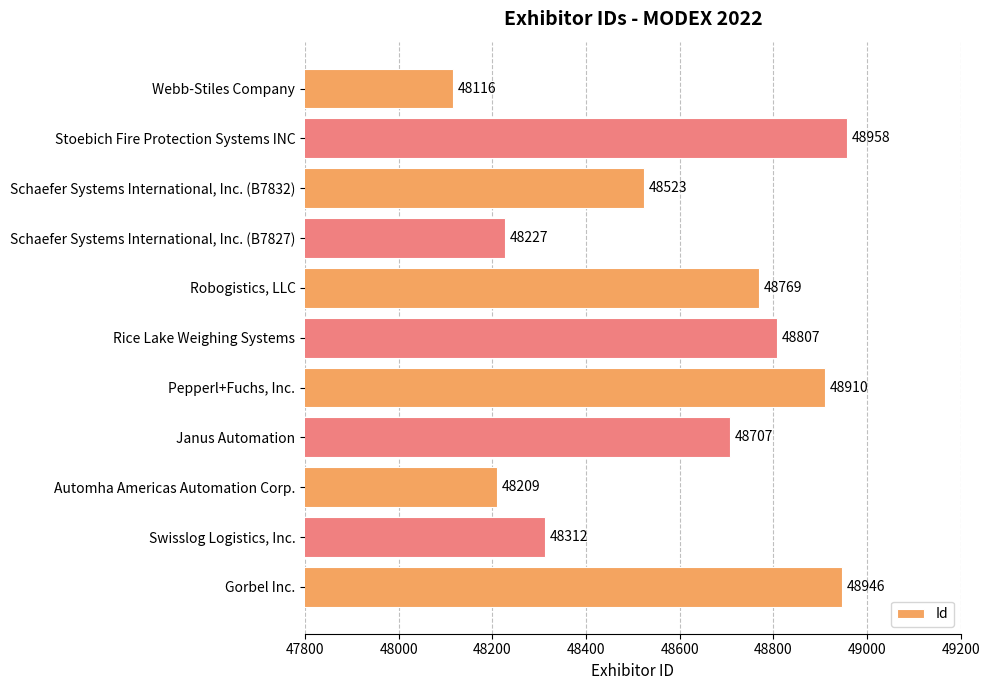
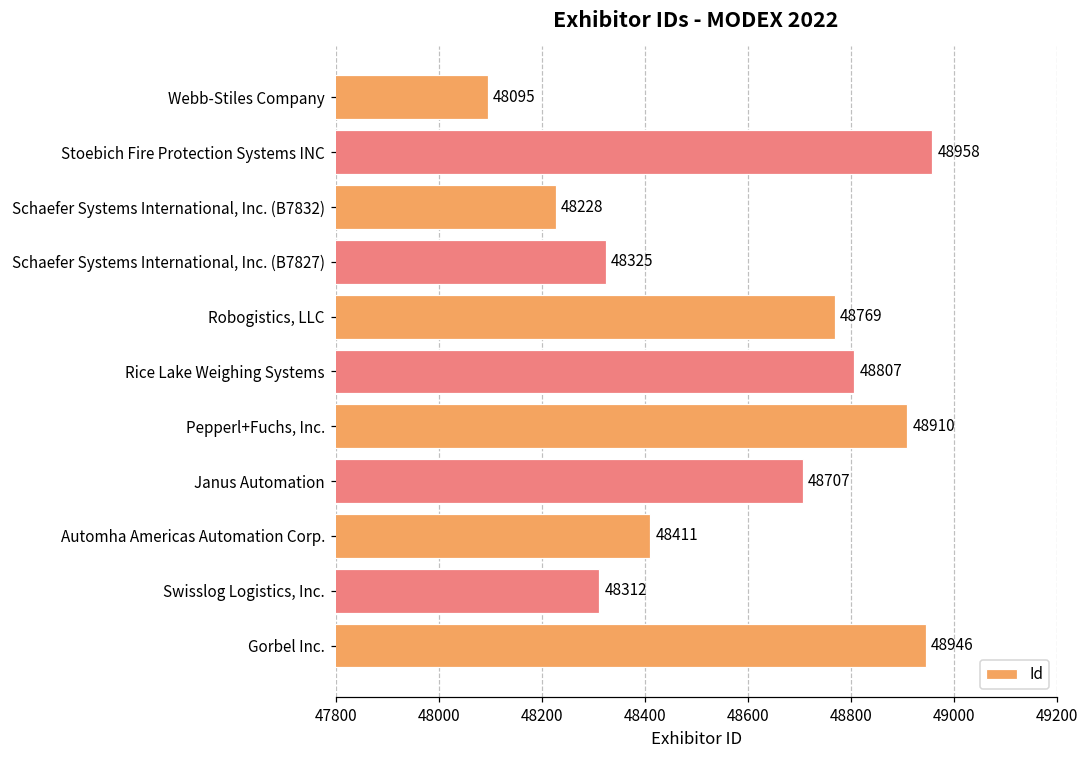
Webb-Stiles Company: 48116 -> 48095
Schaefer Systems International, Inc. (B7832): 48523 -> 48228
Schaefer Systems International, Inc. (B7827): 48227 -> 48325
Automha Americas Automation Corp.: 48209 -> 48411
